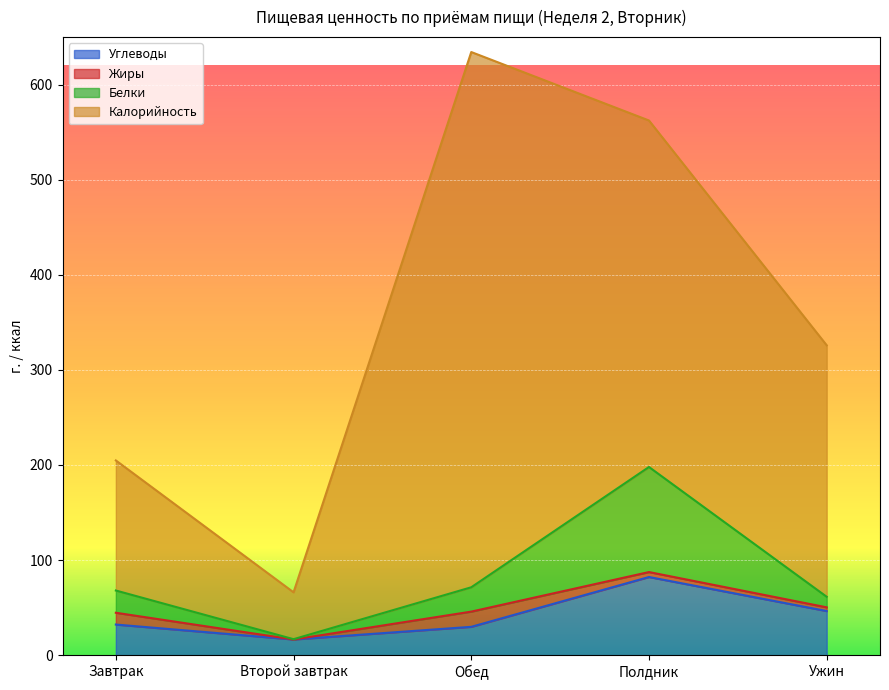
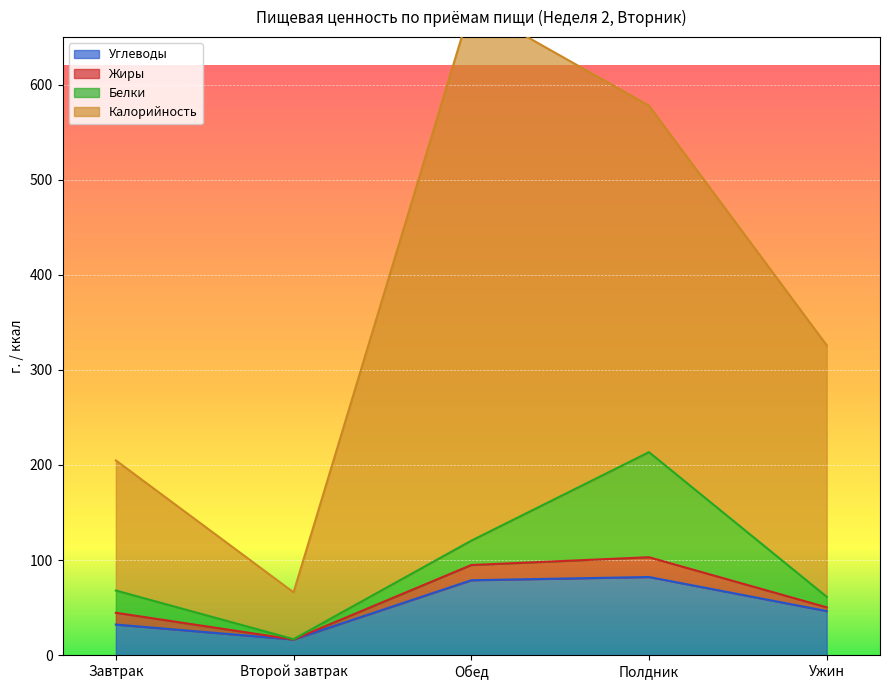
Углеводы, Обед: 30 -> 80
Жиры, Полдник: 10 -> 20
